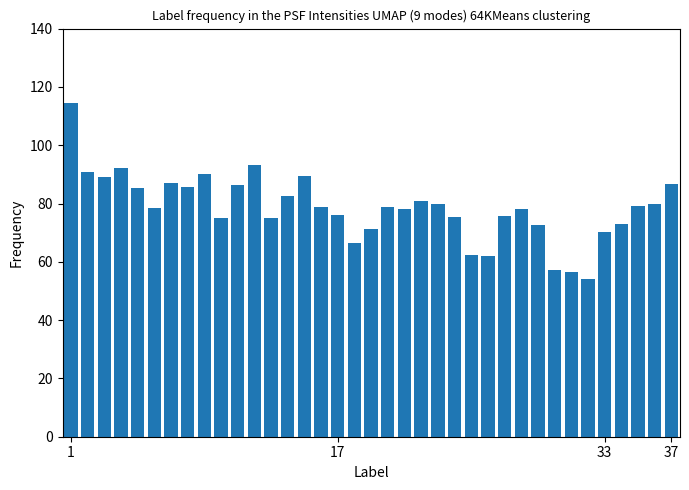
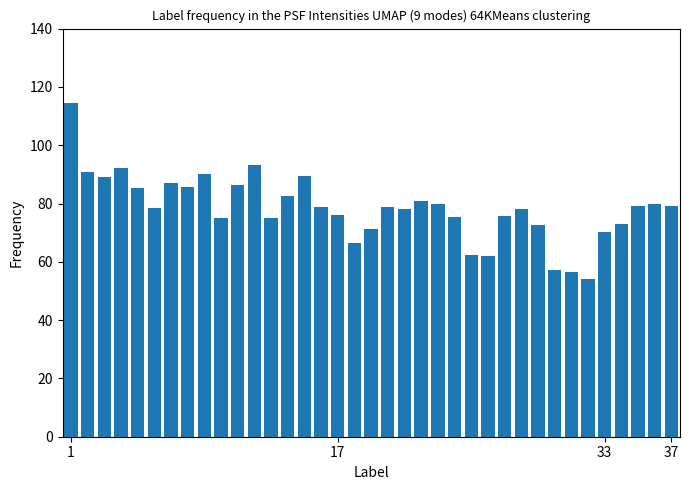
37: 87 -> 79
